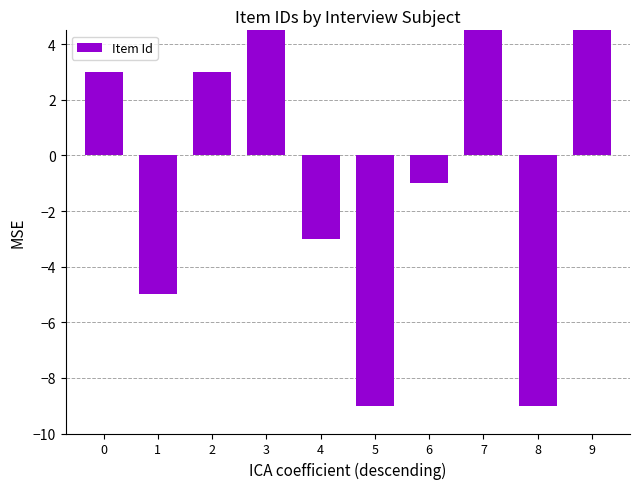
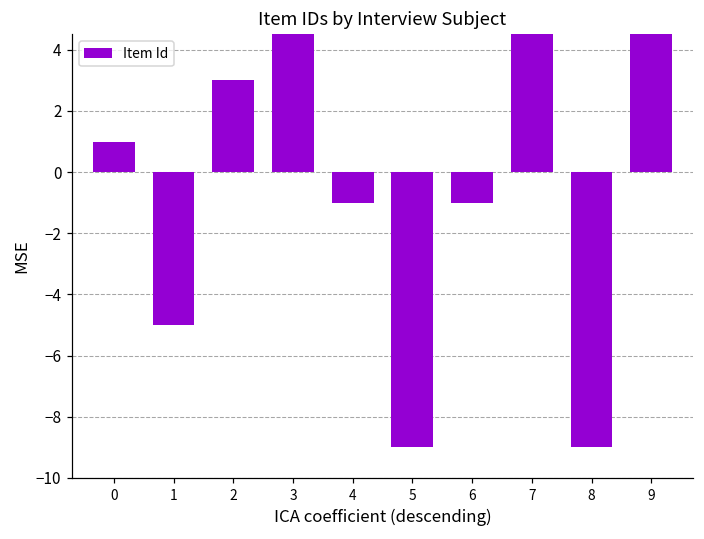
0: 3.0 -> 1.0
4: -3.0 -> -1.0
